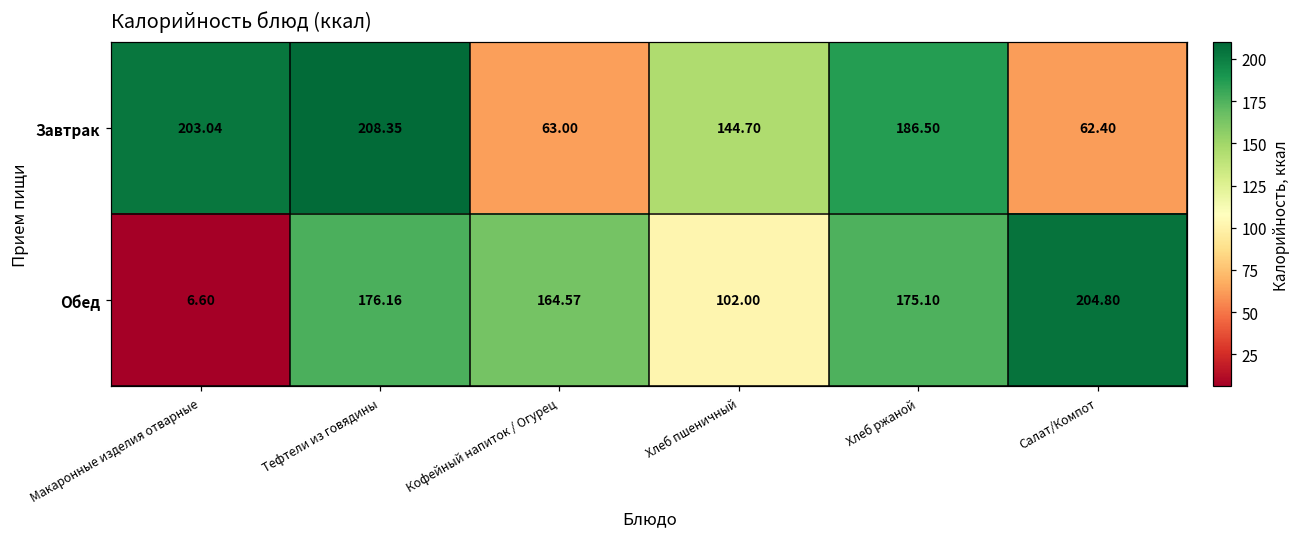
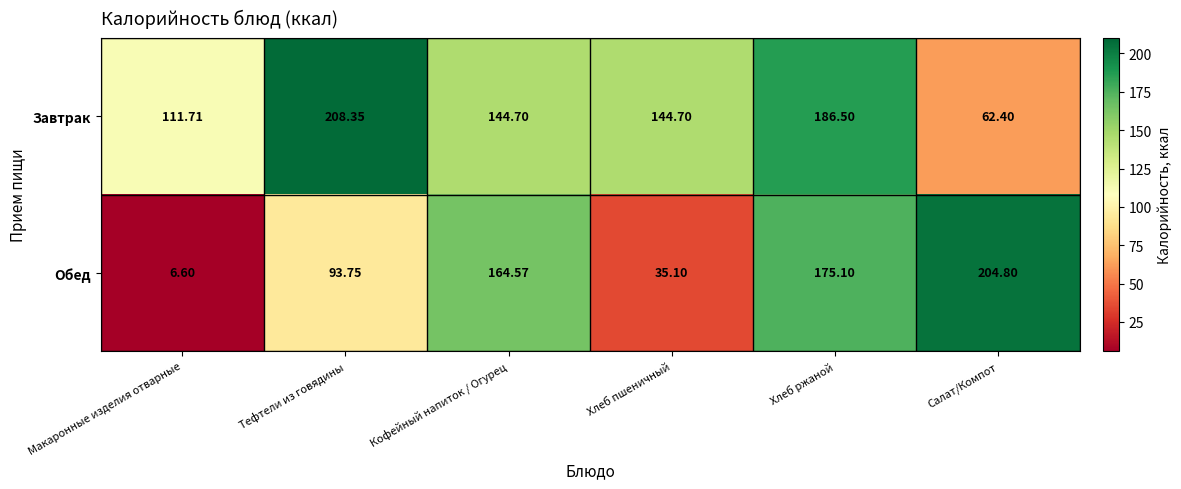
Завтрак, Макаронные изделия отварные: 203.04 -> 111.71
Завтрак, Кофейный напиток / Огурец: 63.00 -> 144.70
Обед, Тефтели из говядины: 176.16 -> 93.75
Обед, Хлеб пшеничный: 102.00 -> 35.10
